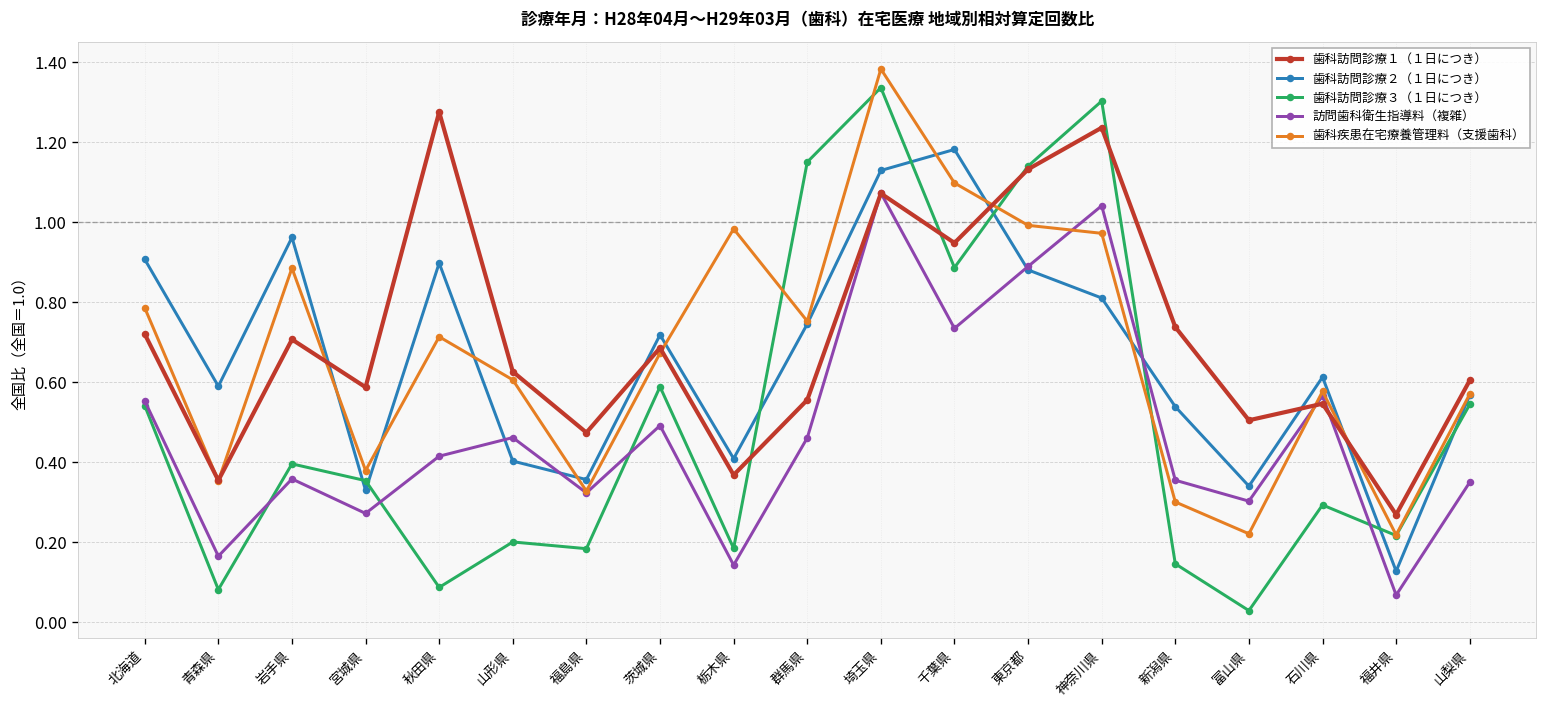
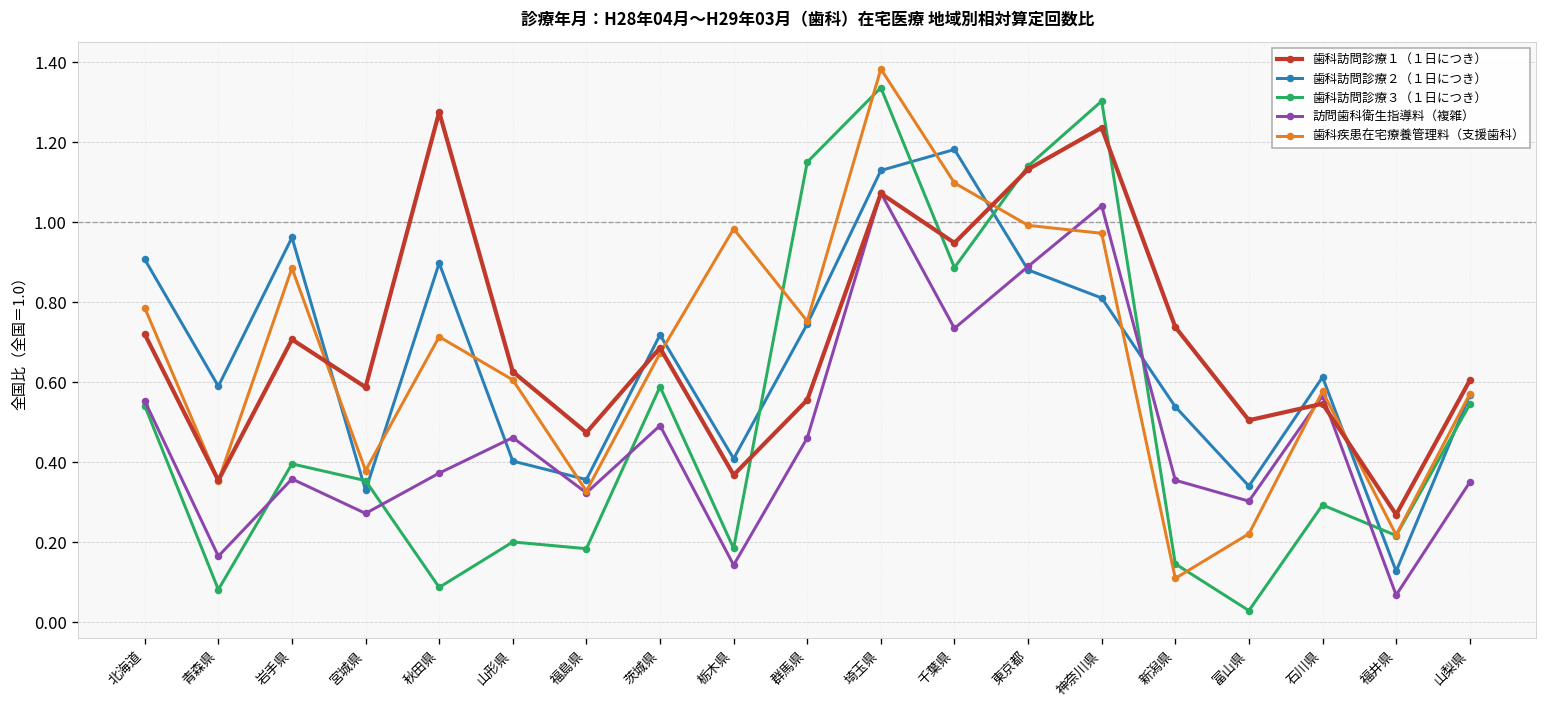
訪問歯科衛生指導料（複雑）, 秋田県: 0.42 -> 0.37
歯科疾患在宅療養管理料（支援歯科）, 新潟県: 0.30 -> 0.11
